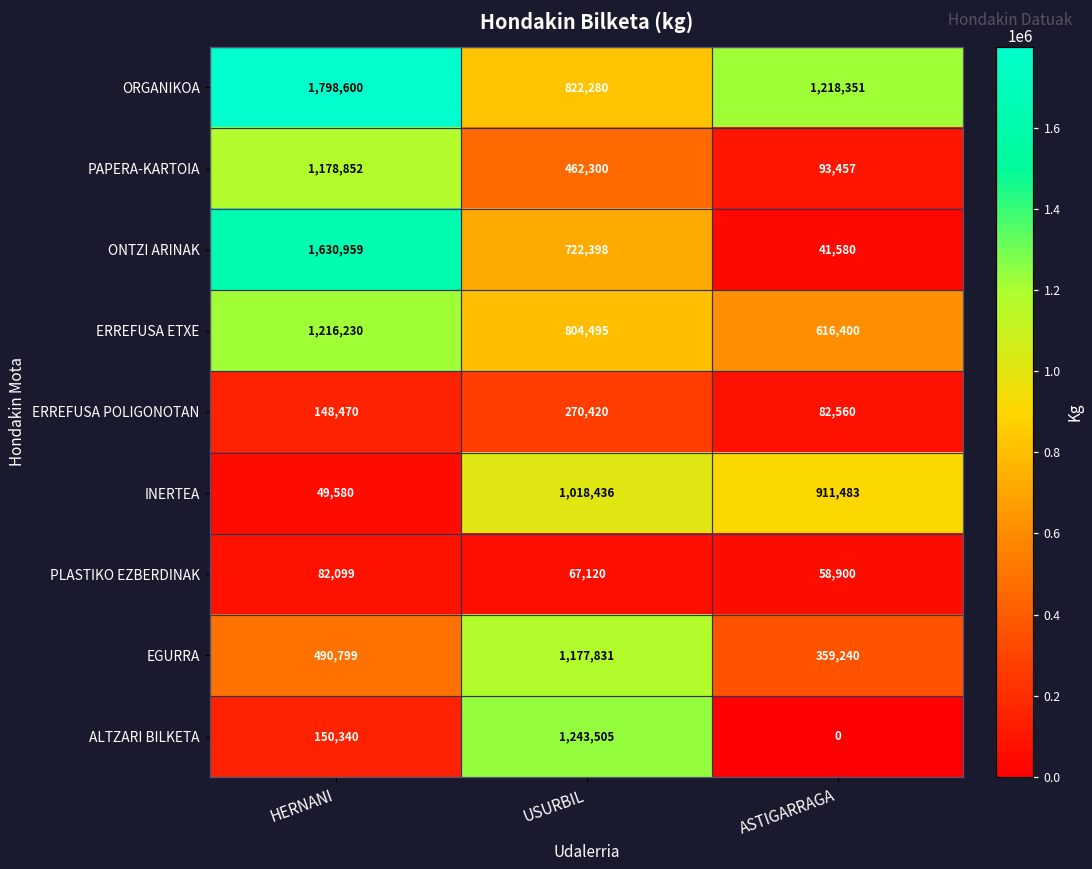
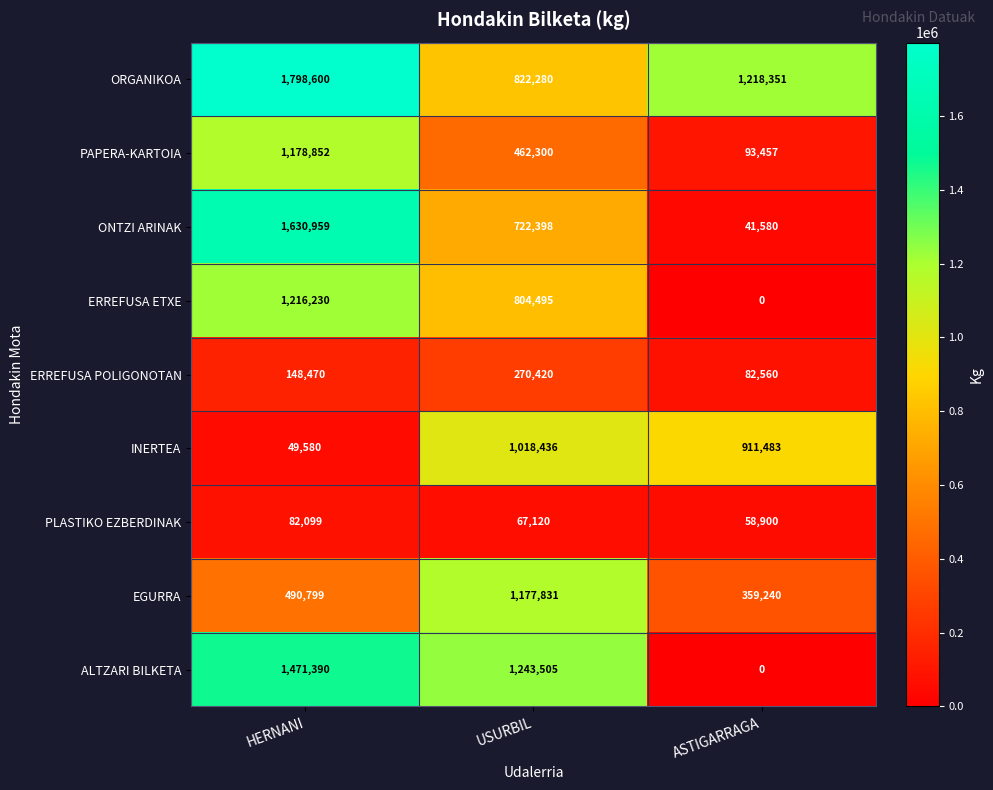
ERREFUSA ETXE, ASTIGARRAGA: 616,400 -> 0
ALTZARI BILKETA, HERNANI: 150,340 -> 1,471,390
